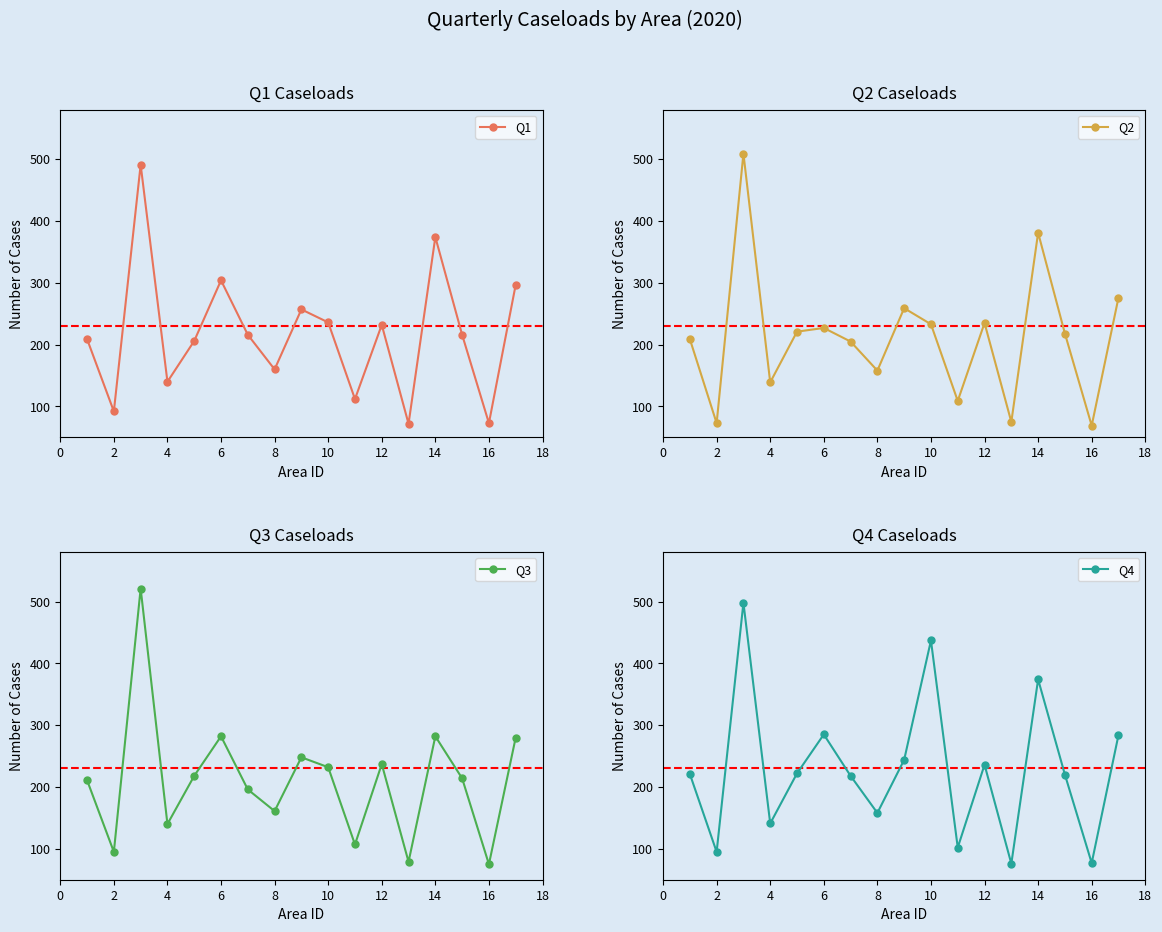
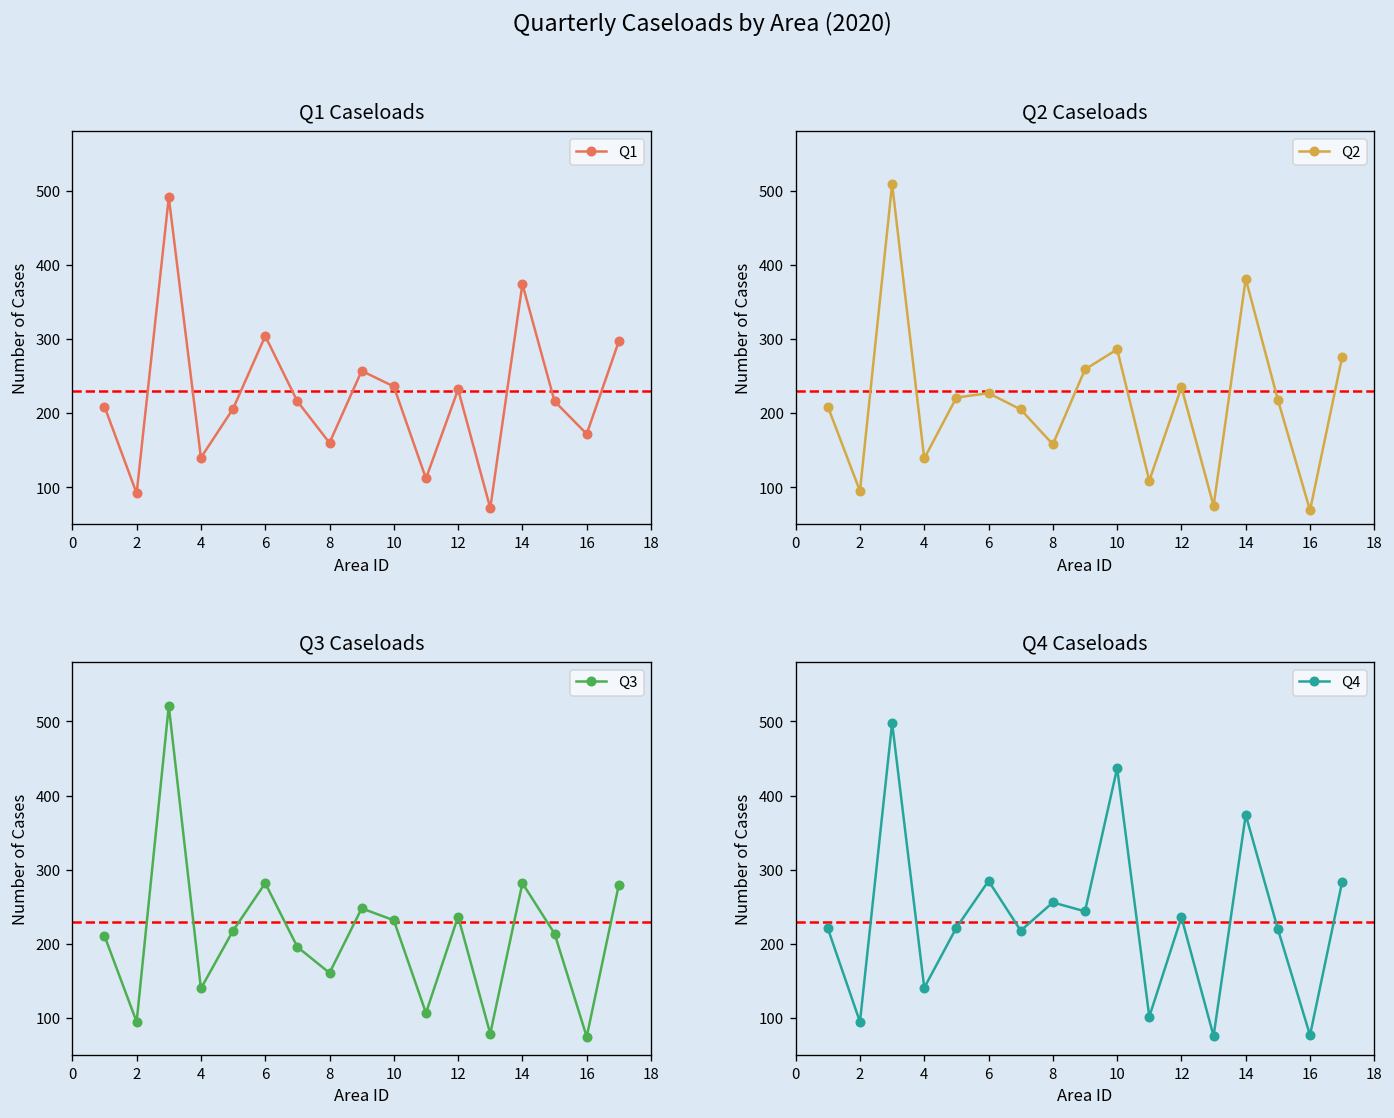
Q1 Caseloads, 16: 70 -> 170
Q2 Caseloads, 2: 70 -> 100
Q2 Caseloads, 10: 230 -> 290
Q4 Caseloads, 8: 160 -> 260
